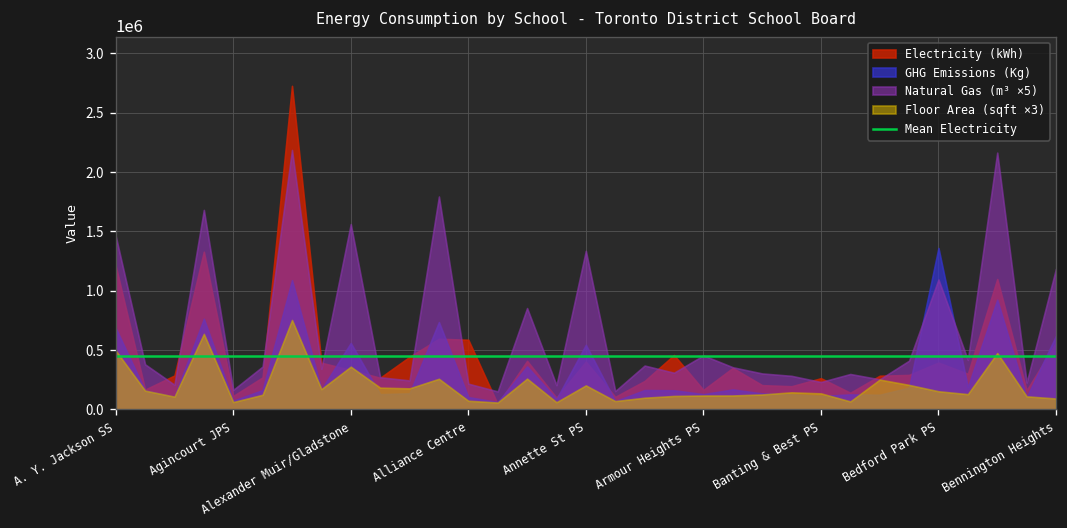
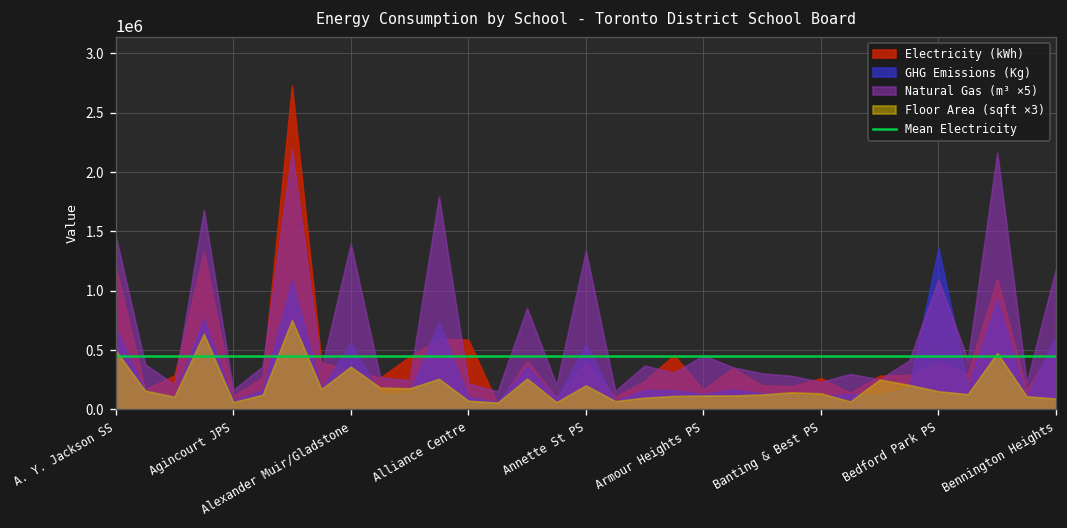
Natural Gas (m³ ×5), Alexander Muir/Gladstone: 1600000 -> 1400000
